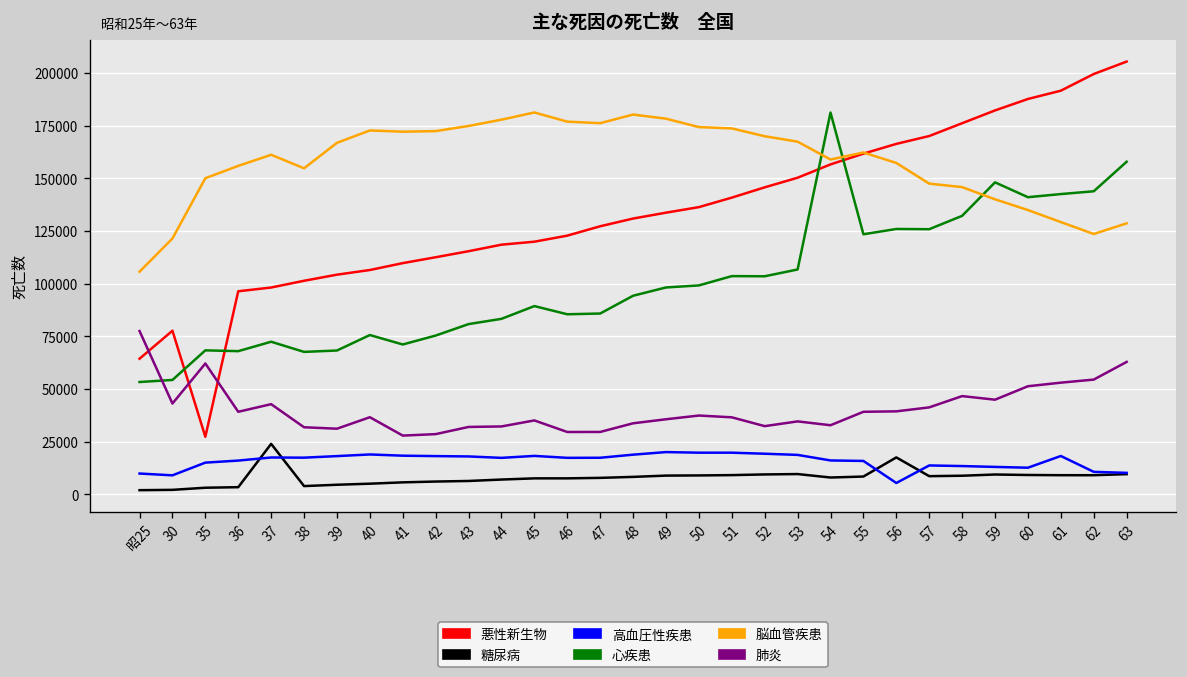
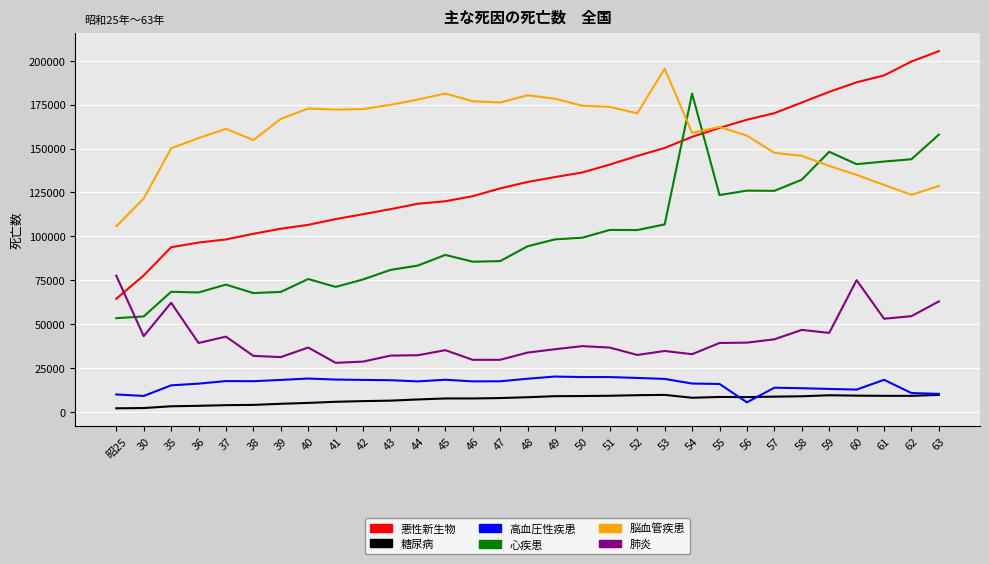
悪性新生物, 35: 27000 -> 94000
糖尿病, 37: 24000 -> 4000
脳血管疾患, 53: 167000 -> 195000
糖尿病, 56: 18000 -> 8000
肺炎, 60: 51000 -> 75000
